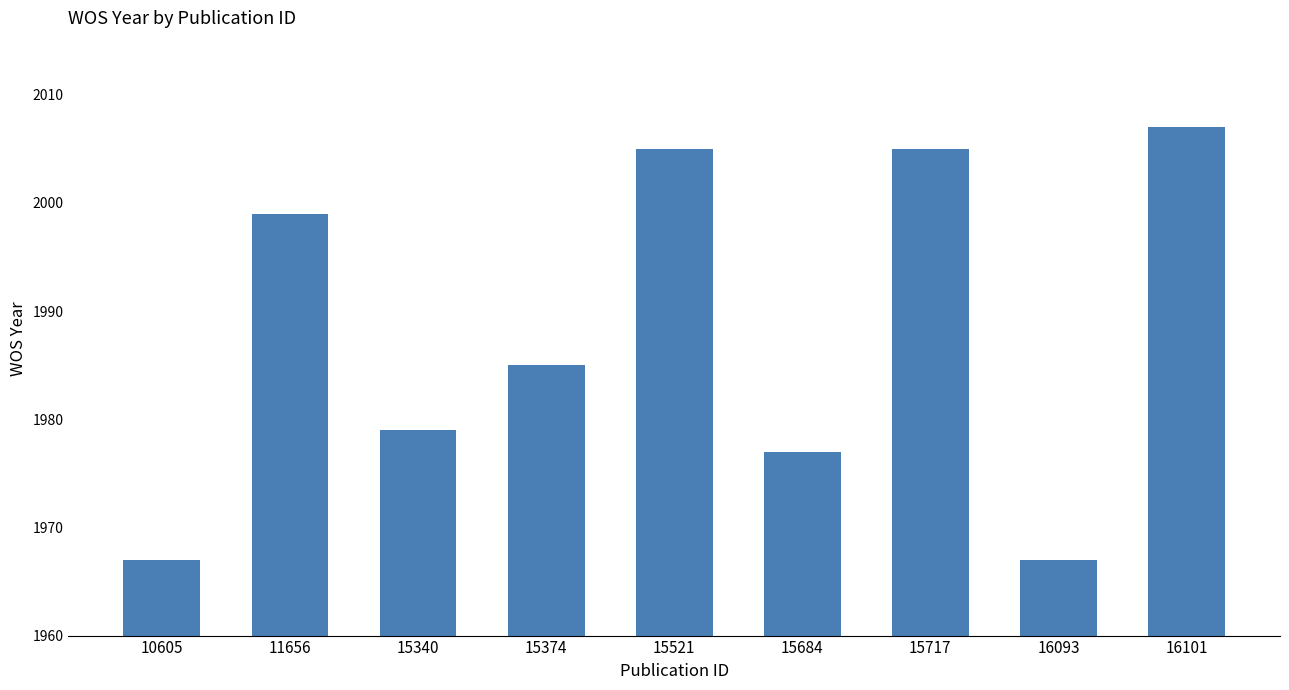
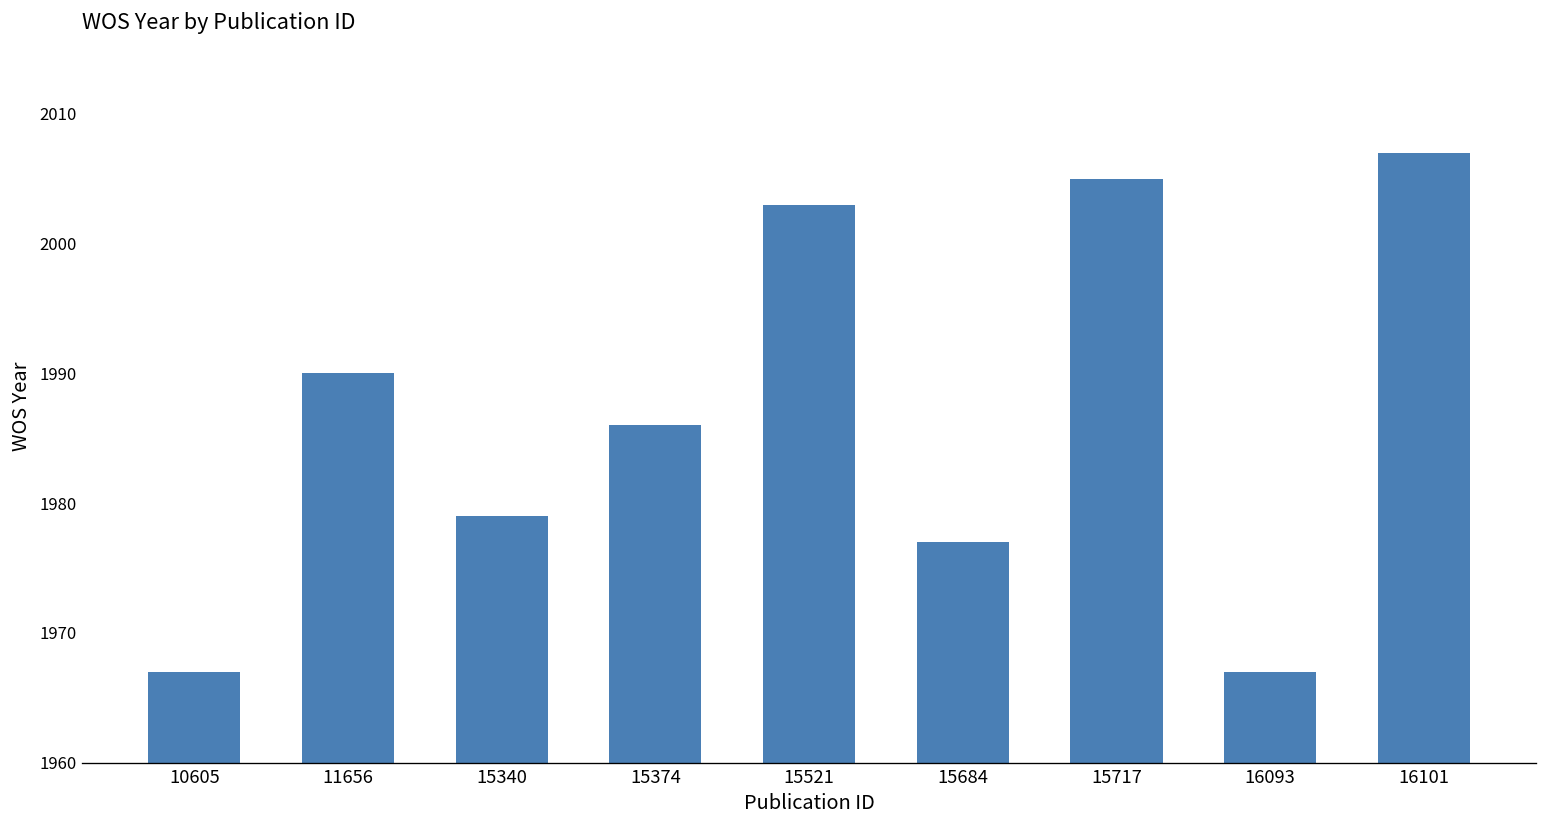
11656: 1999 -> 1990
15374: 1985 -> 1986
15521: 2005 -> 2003
